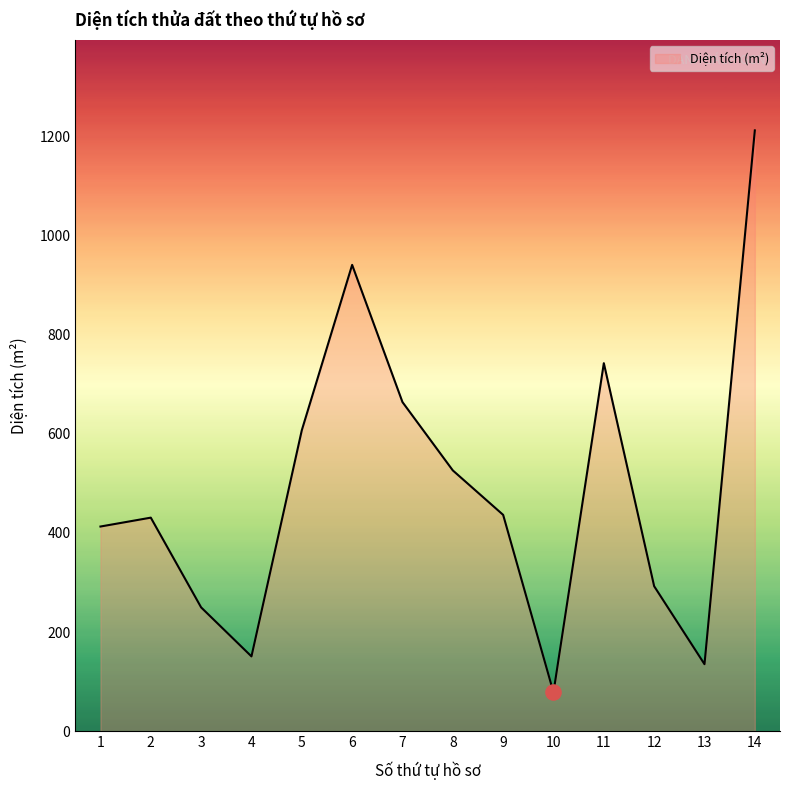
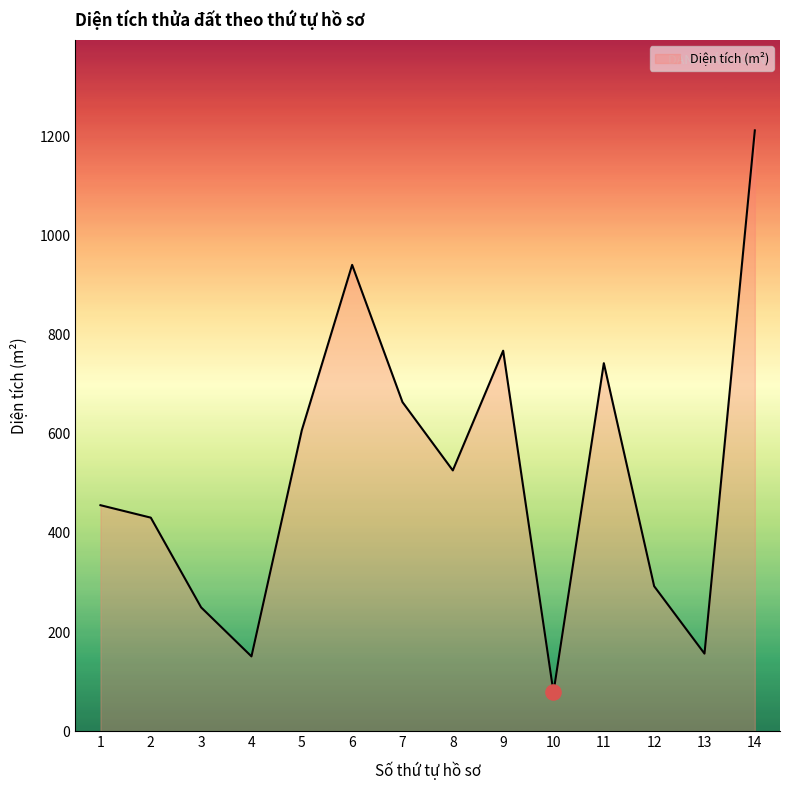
Diện tích (m²), 1: 410 -> 460
Diện tích (m²), 9: 440 -> 770
Diện tích (m²), 13: 140 -> 160
